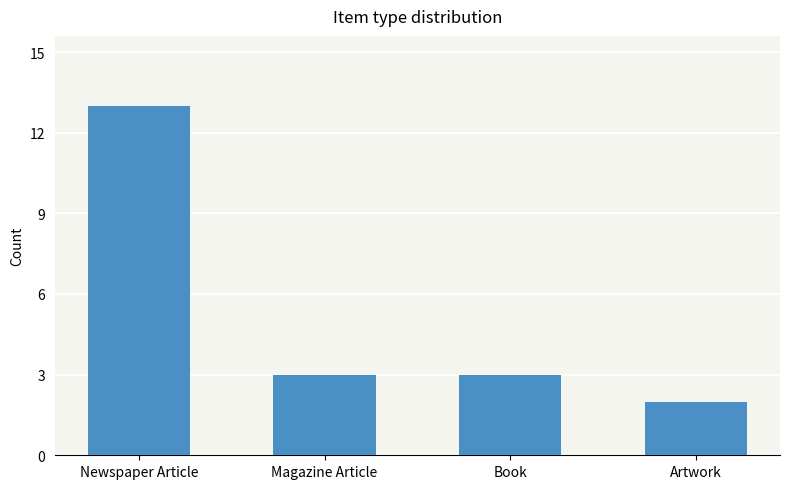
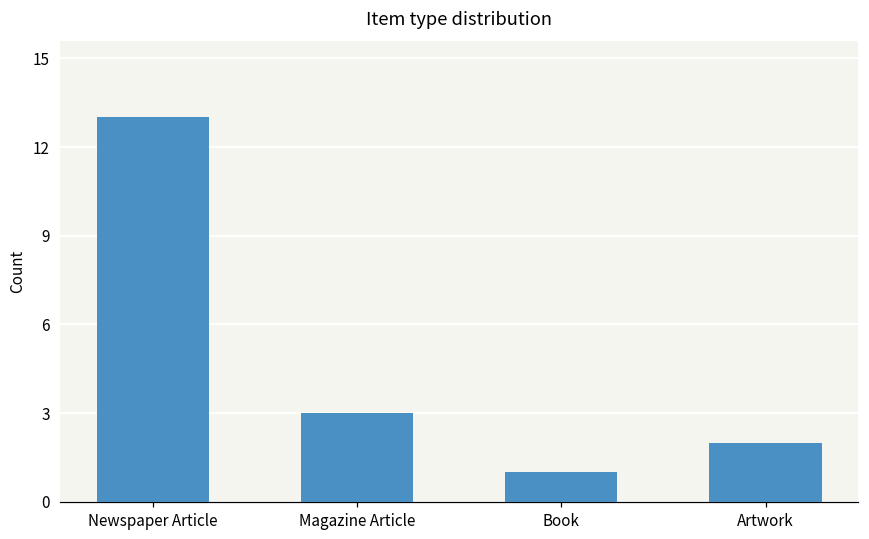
Book: 3 -> 1
